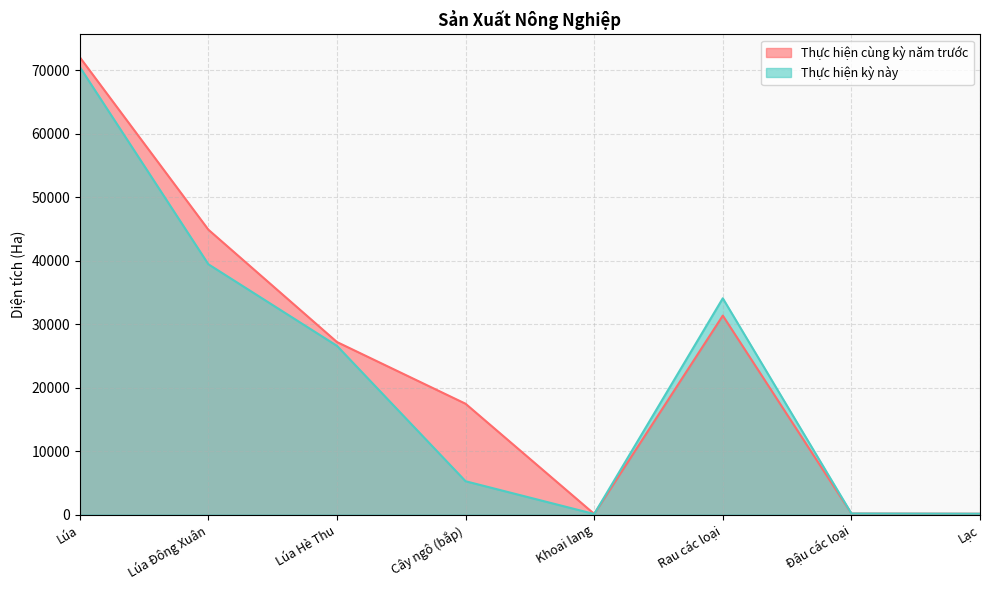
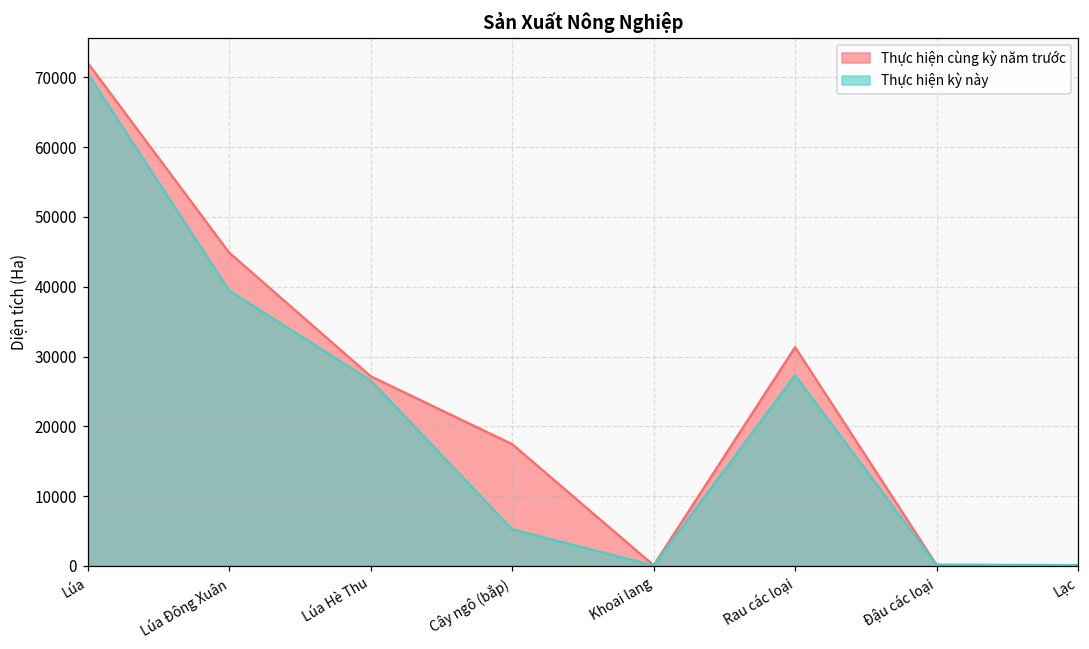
Thực hiện kỳ này, Rau các loại: 34000 -> 27000
